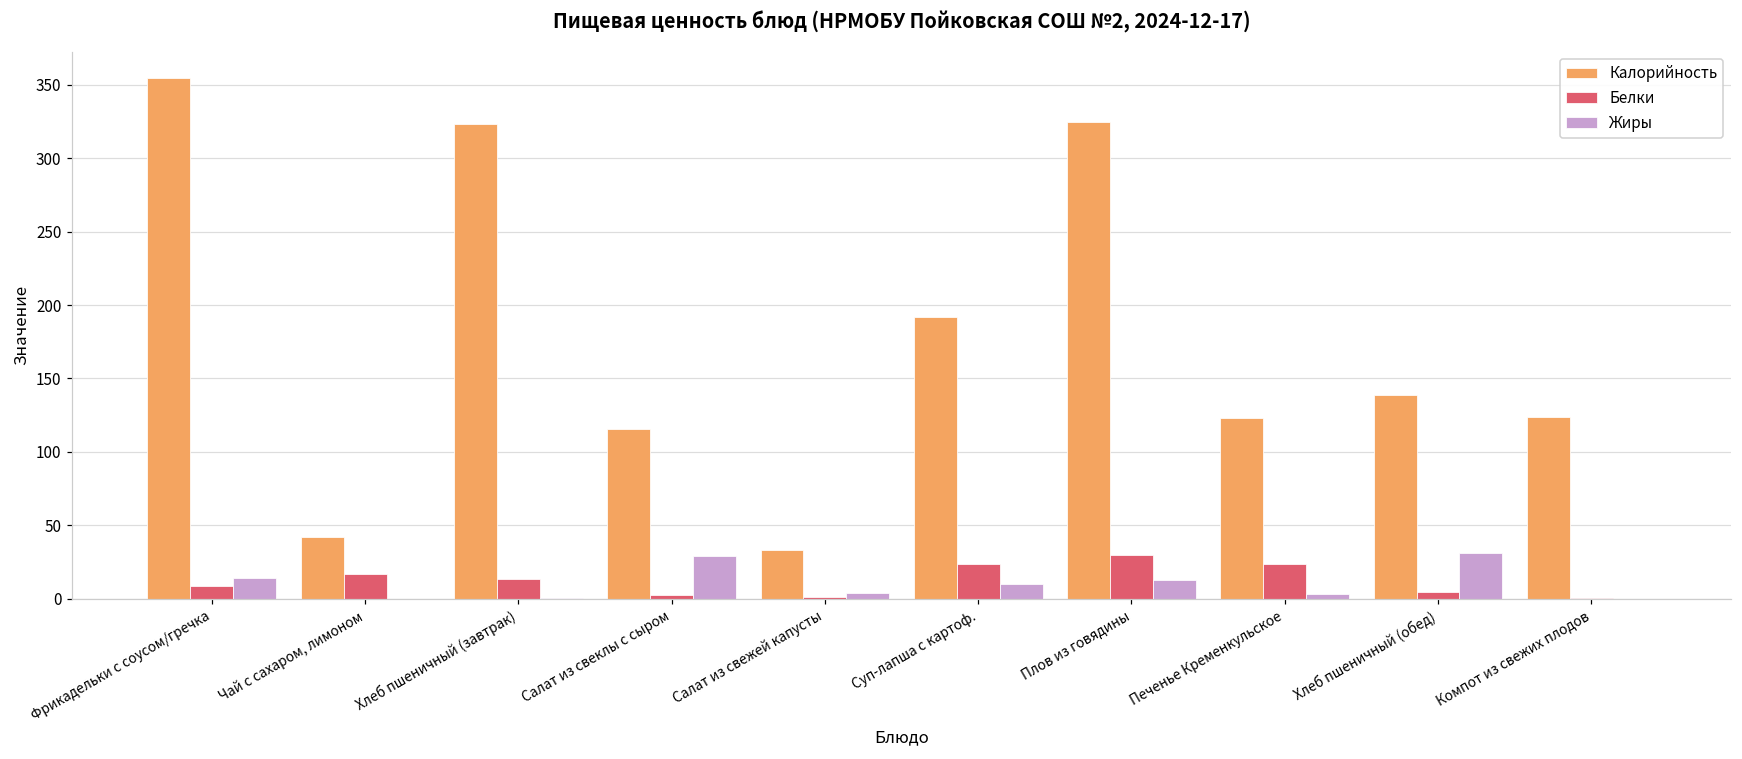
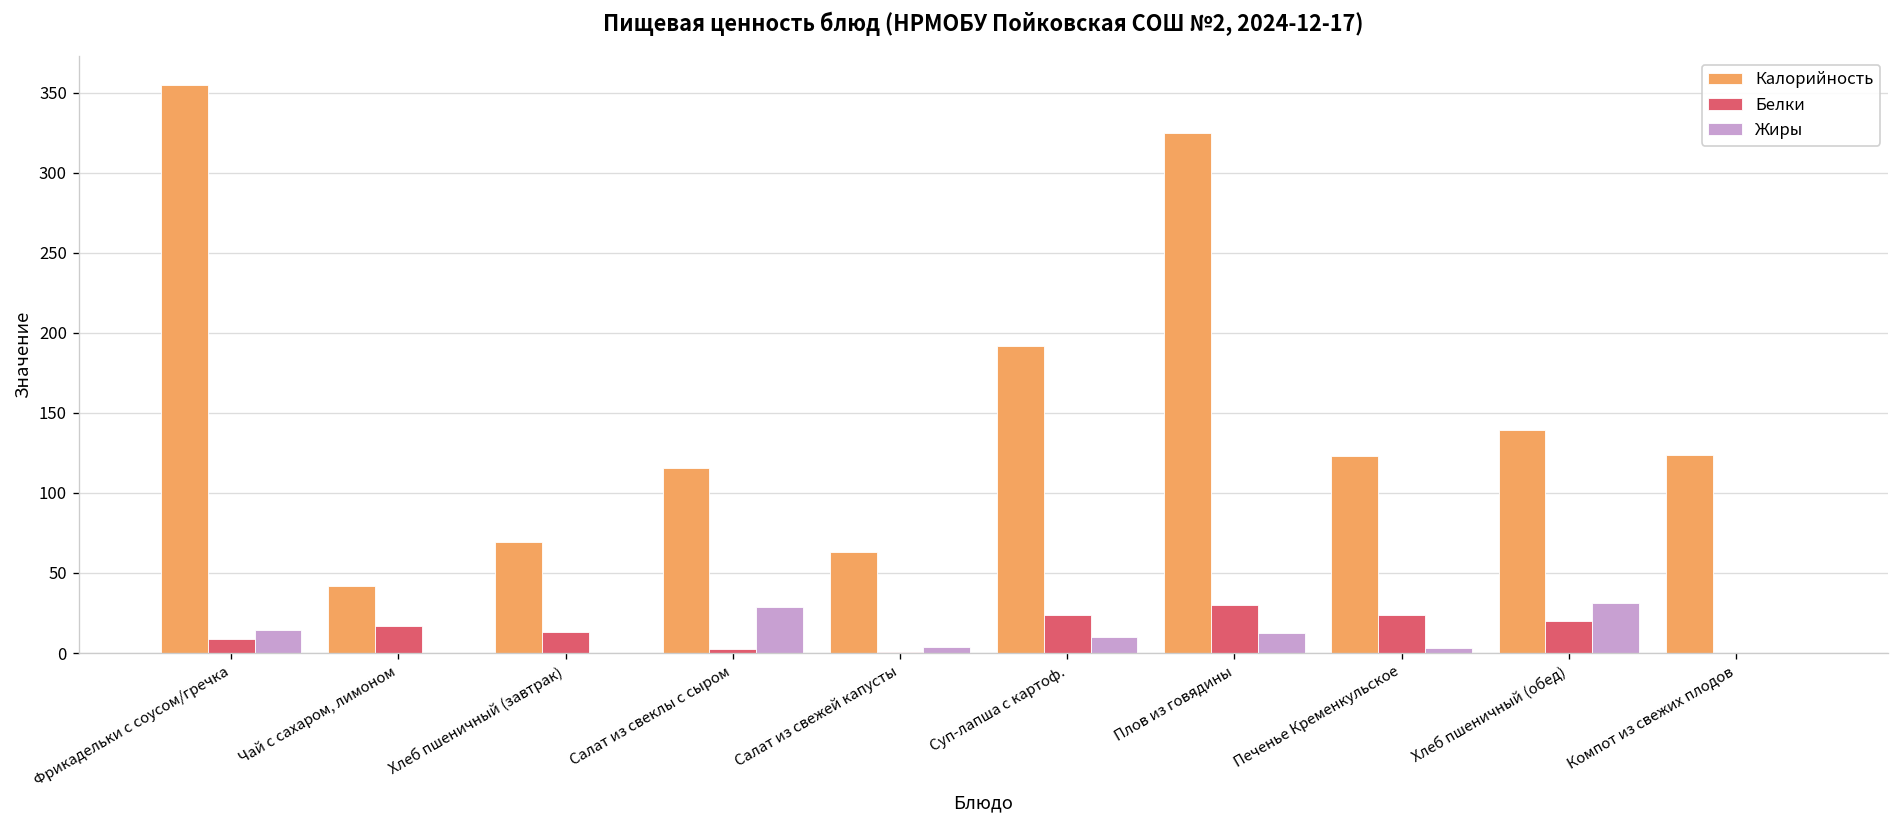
Калорийность, Хлеб пшеничный (завтрак): 323 -> 69
Калорийность, Салат из свежей капусты: 33 -> 63
Белки, Хлеб пшеничный (обед): 4 -> 20
